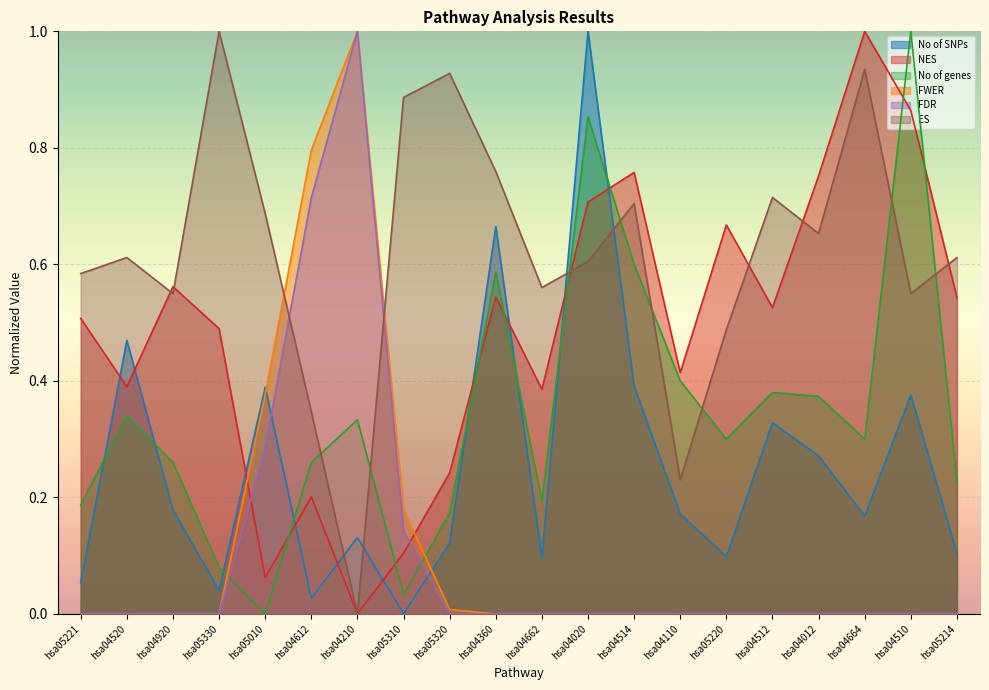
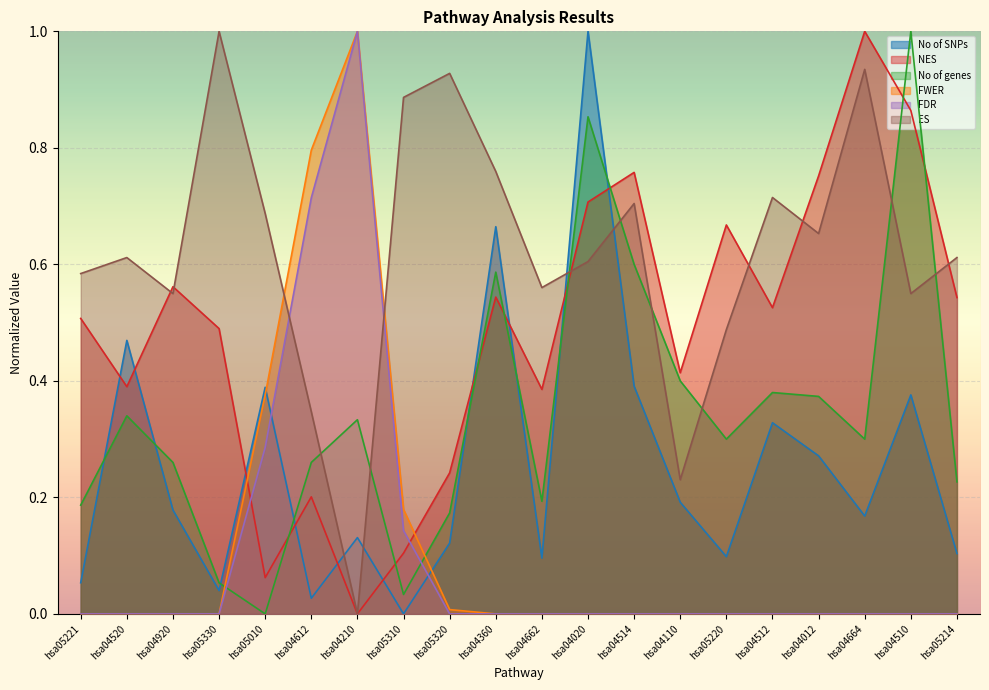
No of genes, hsa05330: 0.08 -> 0.05
No of SNPs, hsa04110: 0.17 -> 0.19
